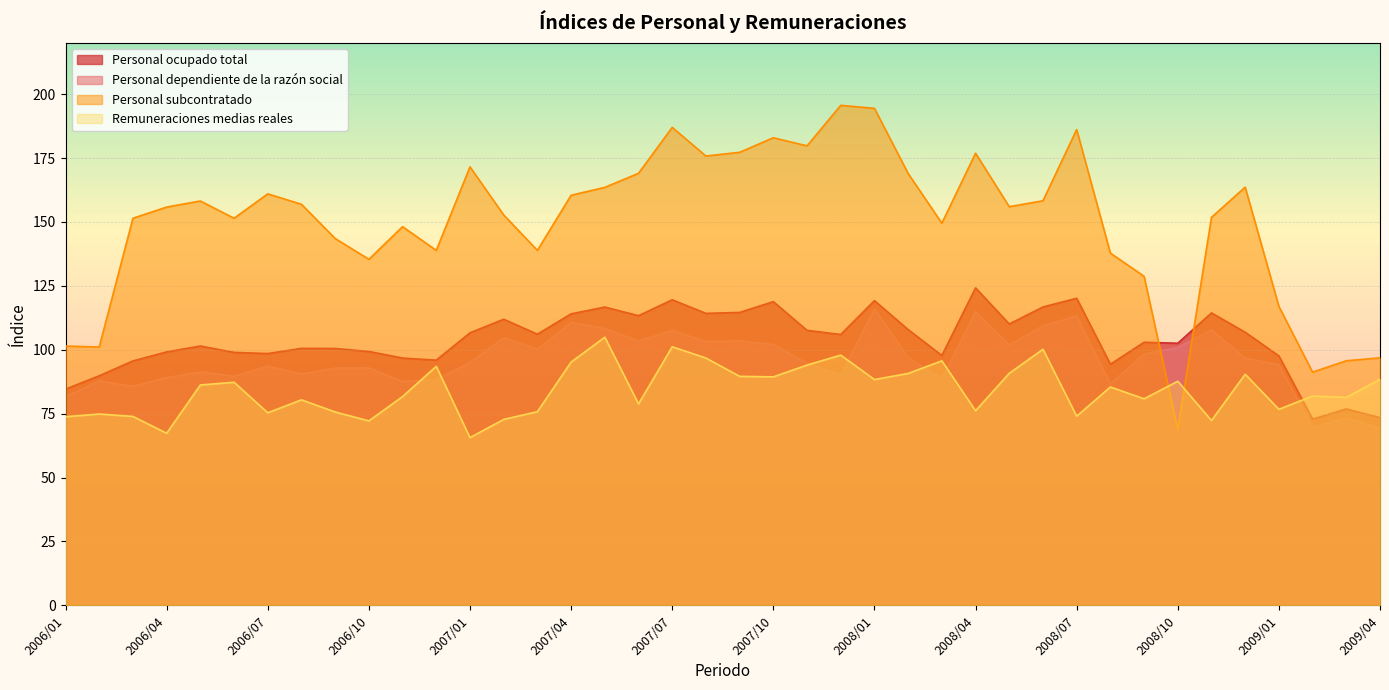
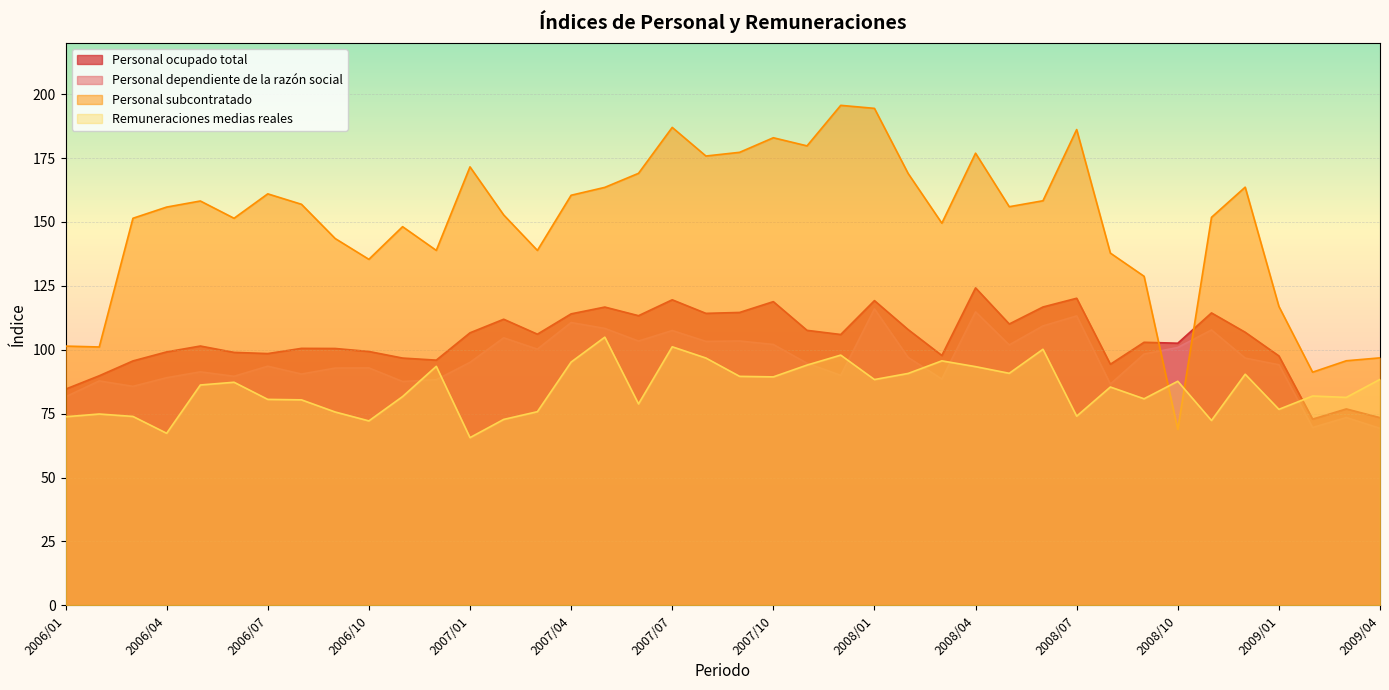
Remuneraciones medias reales, 2006/07: 75 -> 81
Remuneraciones medias reales, 2008/04: 76 -> 93
